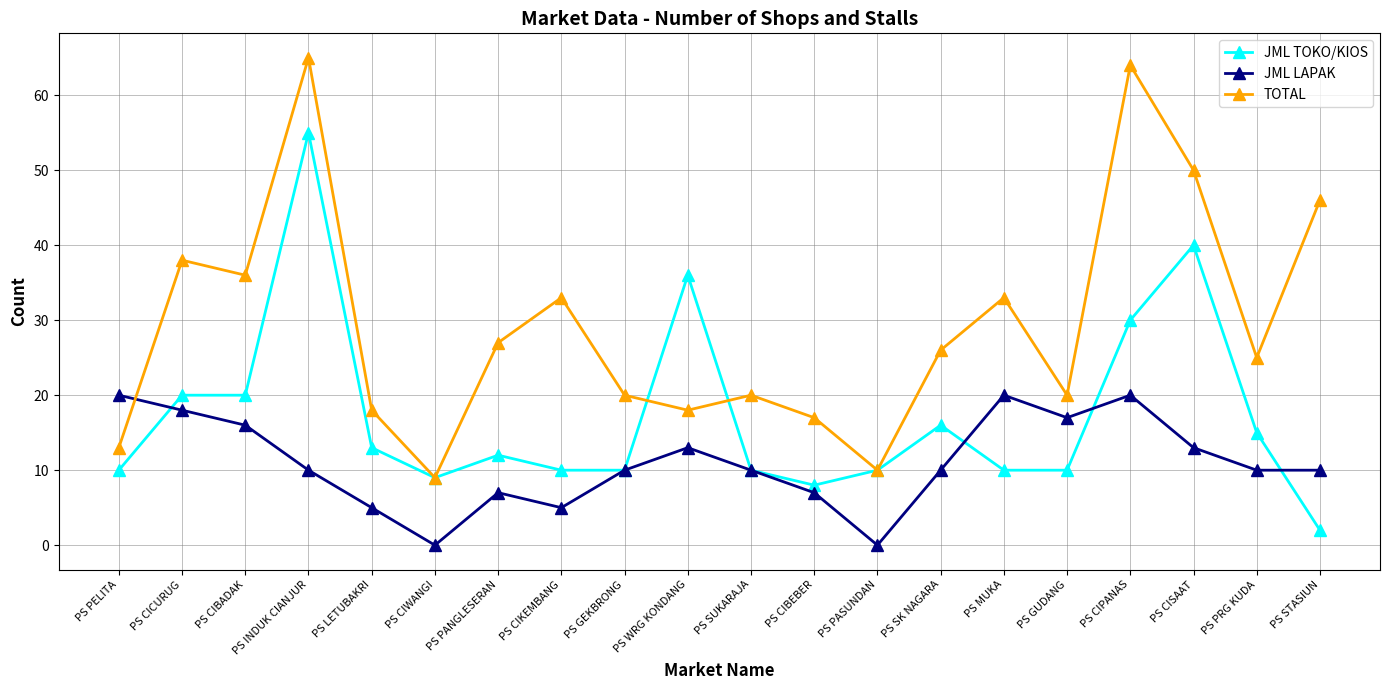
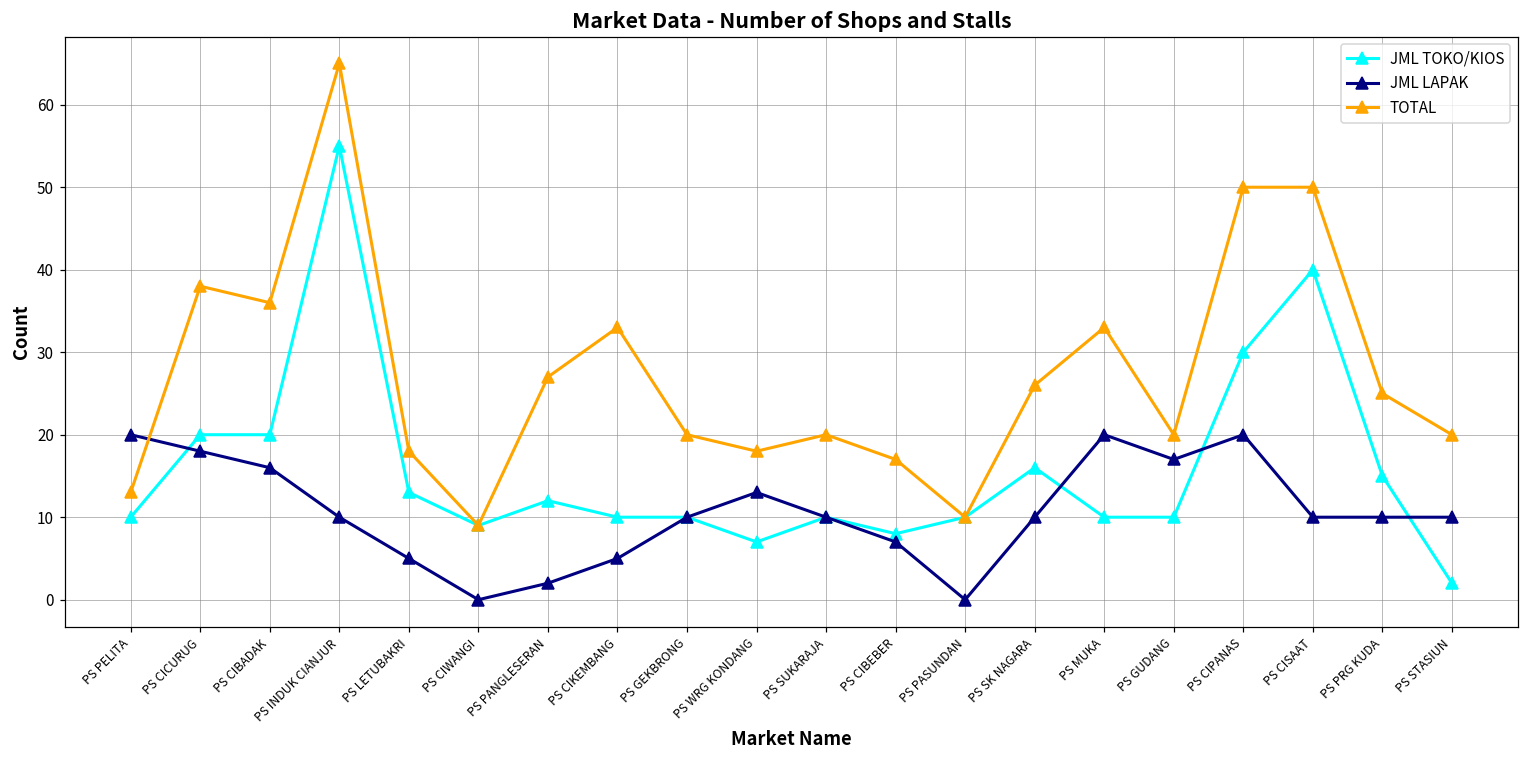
JML LAPAK, PS PANGLESERAN: 7 -> 2
JML TOKO/KIOS, PS WRG KONDANG: 36 -> 7
TOTAL, PS CIPANAS: 64 -> 50
JML LAPAK, PS CISAAT: 13 -> 10
TOTAL, PS STASIUN: 46 -> 20
